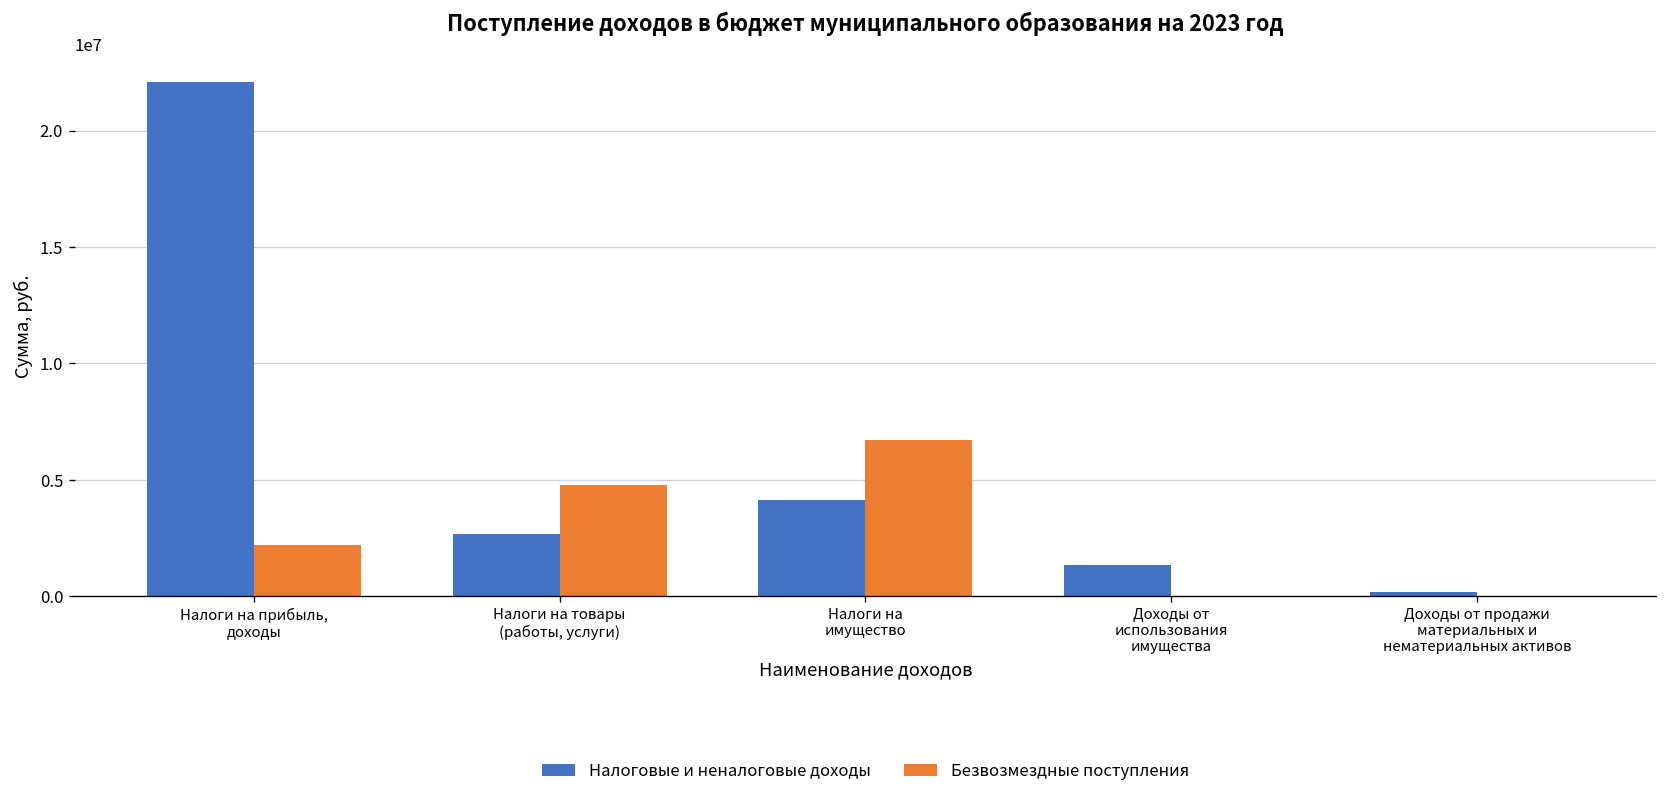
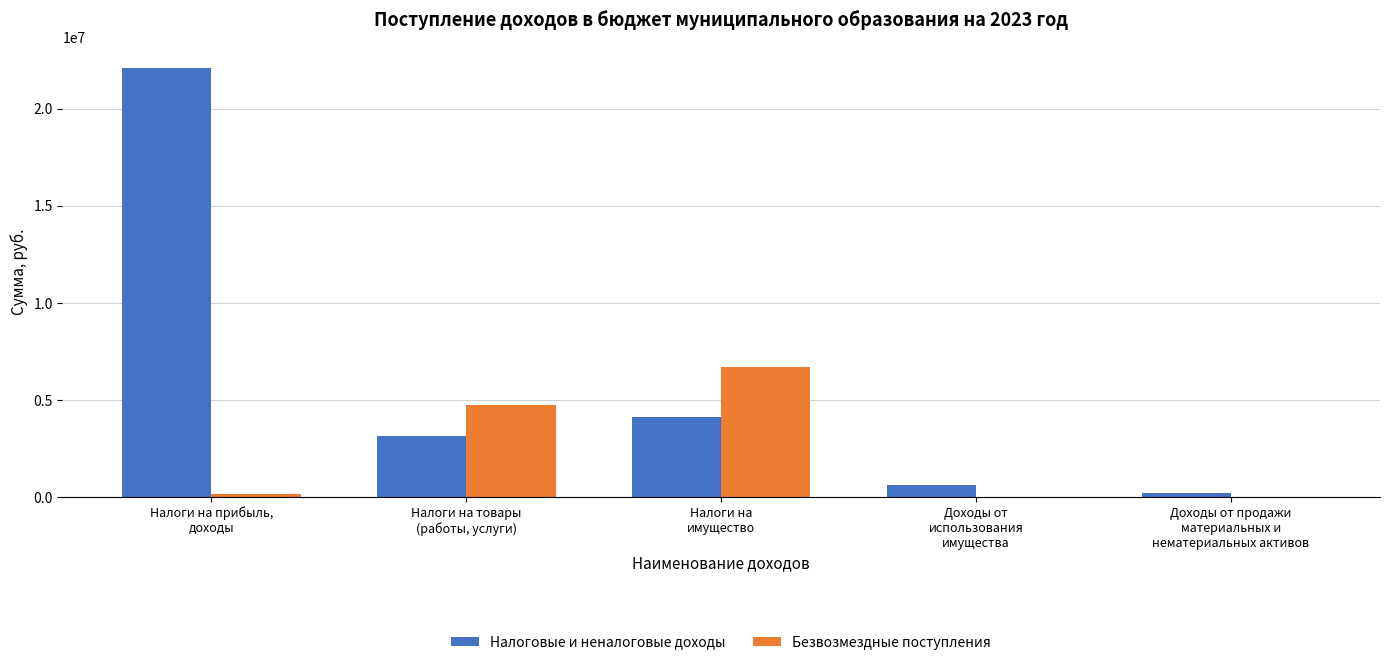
Безвозмездные поступления, Налоги на прибыль, доходы: 2200000 -> 200000
Налоговые и неналоговые доходы, Налоги на товары (работы, услуги): 2700000 -> 3100000
Налоговые и неналоговые доходы, Доходы от использования имущества: 1300000 -> 600000
